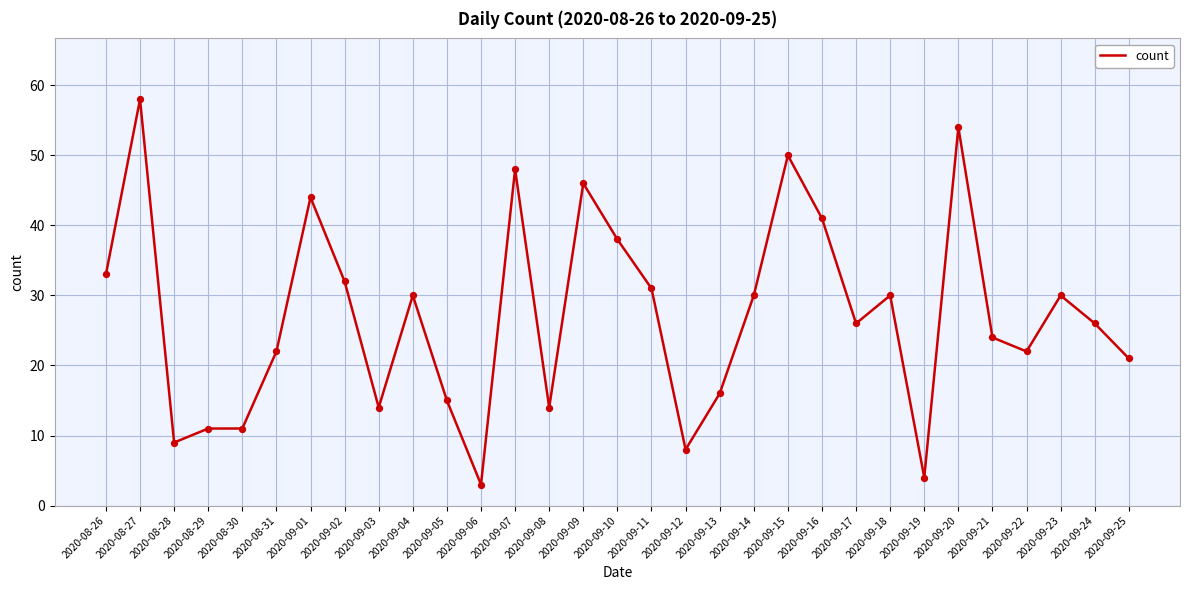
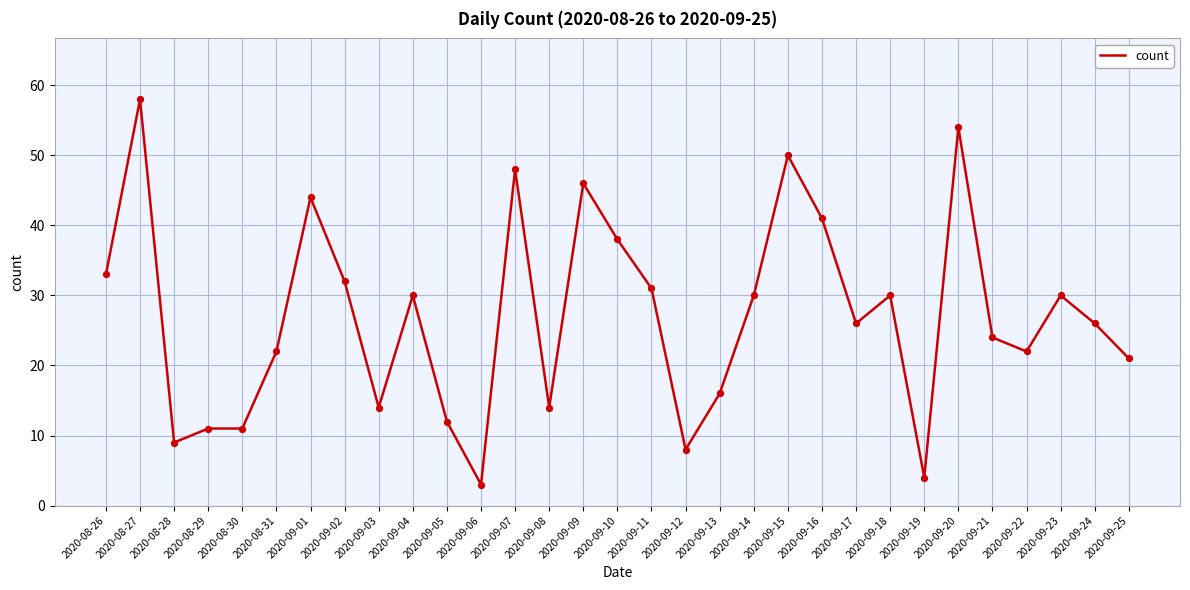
2020-09-05: 15 -> 12
